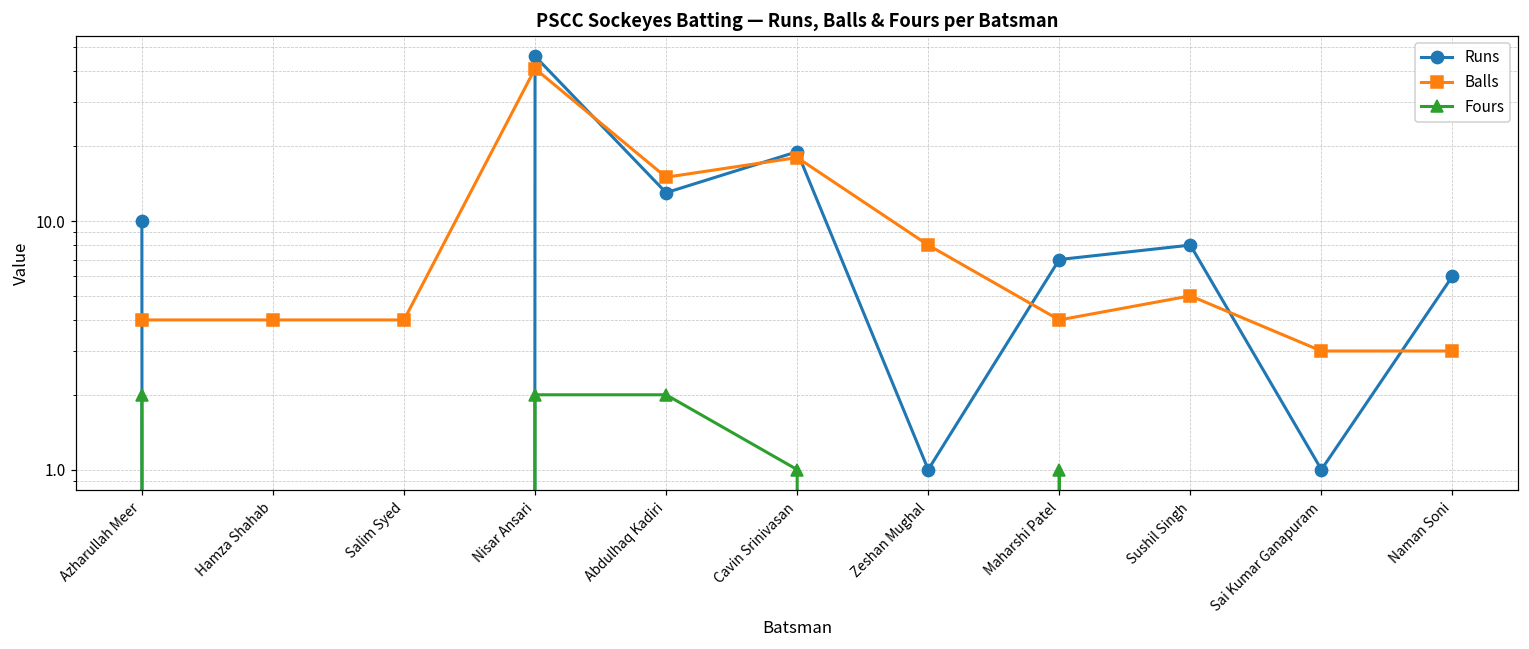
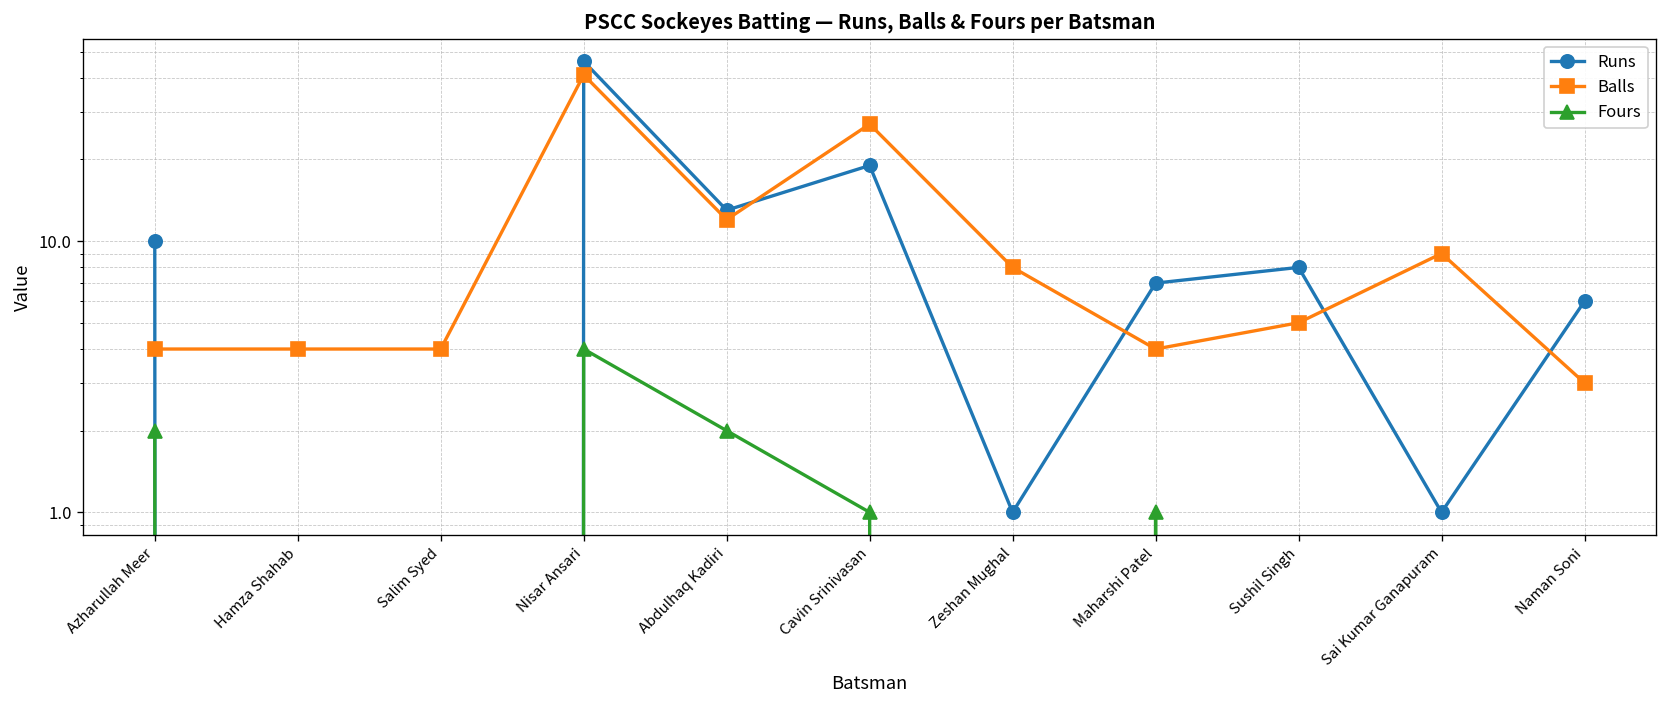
Fours, Nisar Ansari: 2 -> 4
Balls, Abdulhaq Kadiri: 15 -> 12
Balls, Cavin Srinivasan: 18 -> 27
Balls, Sai Kumar Ganapuram: 3 -> 9
